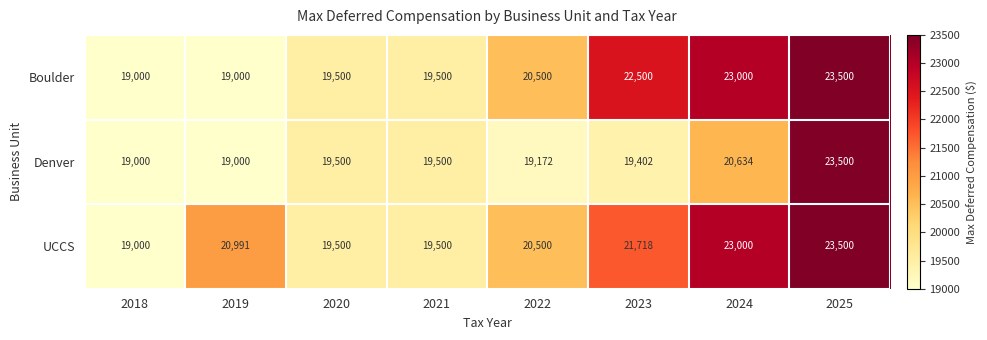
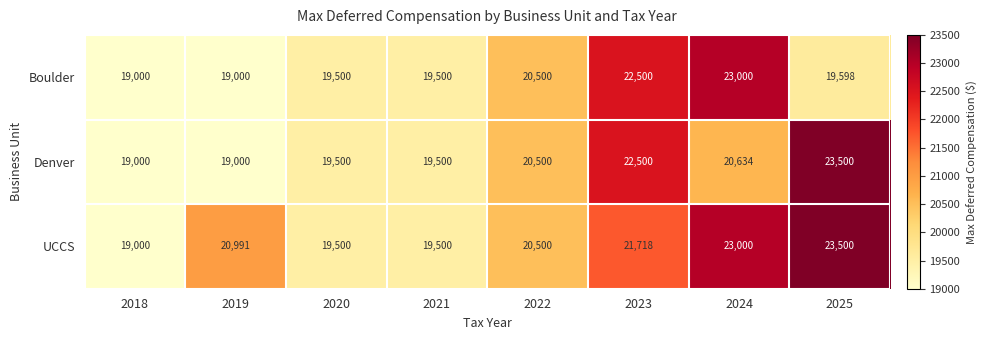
Boulder, 2025: 23,500 -> 19,598
Denver, 2022: 19,172 -> 20,500
Denver, 2023: 19,402 -> 22,500
